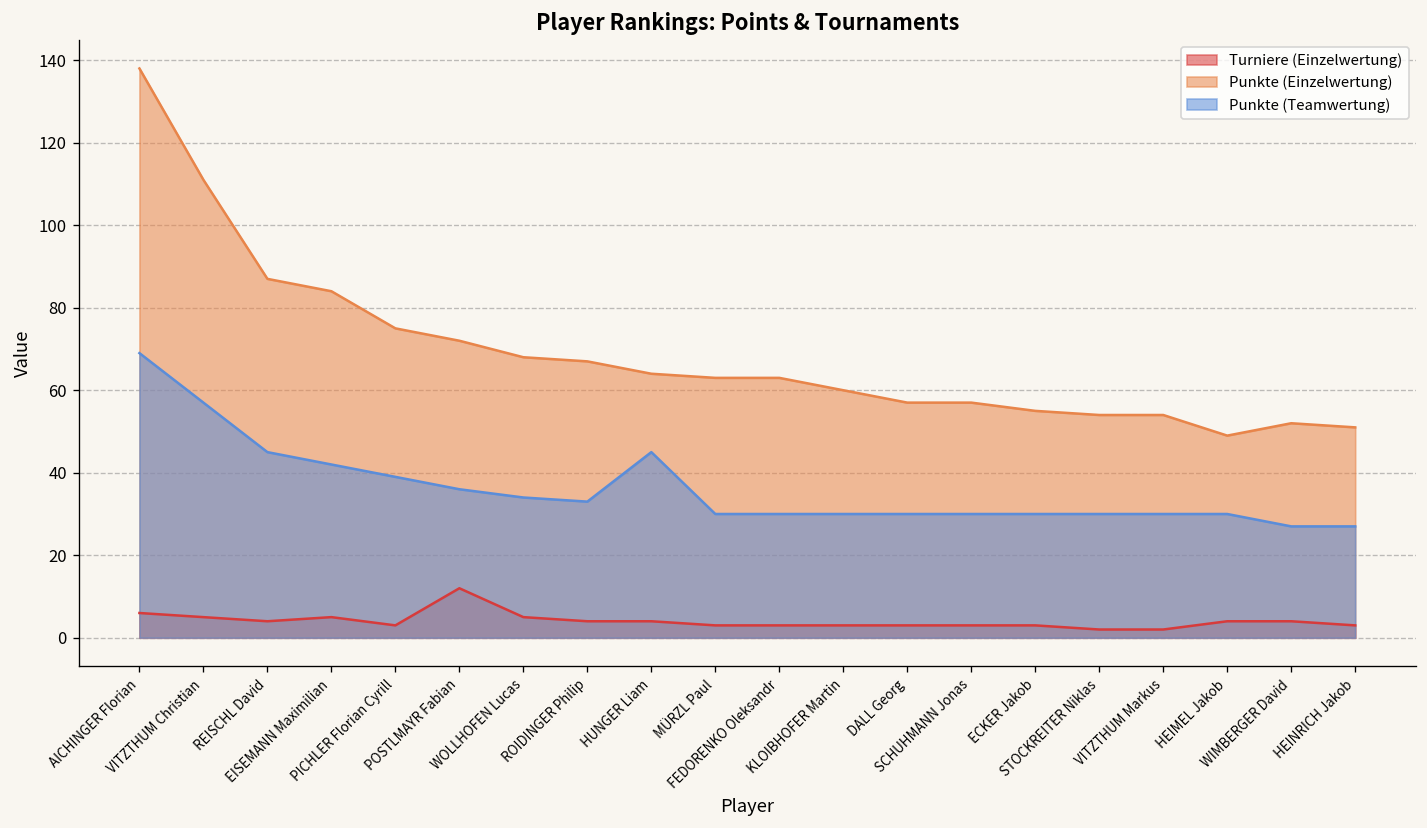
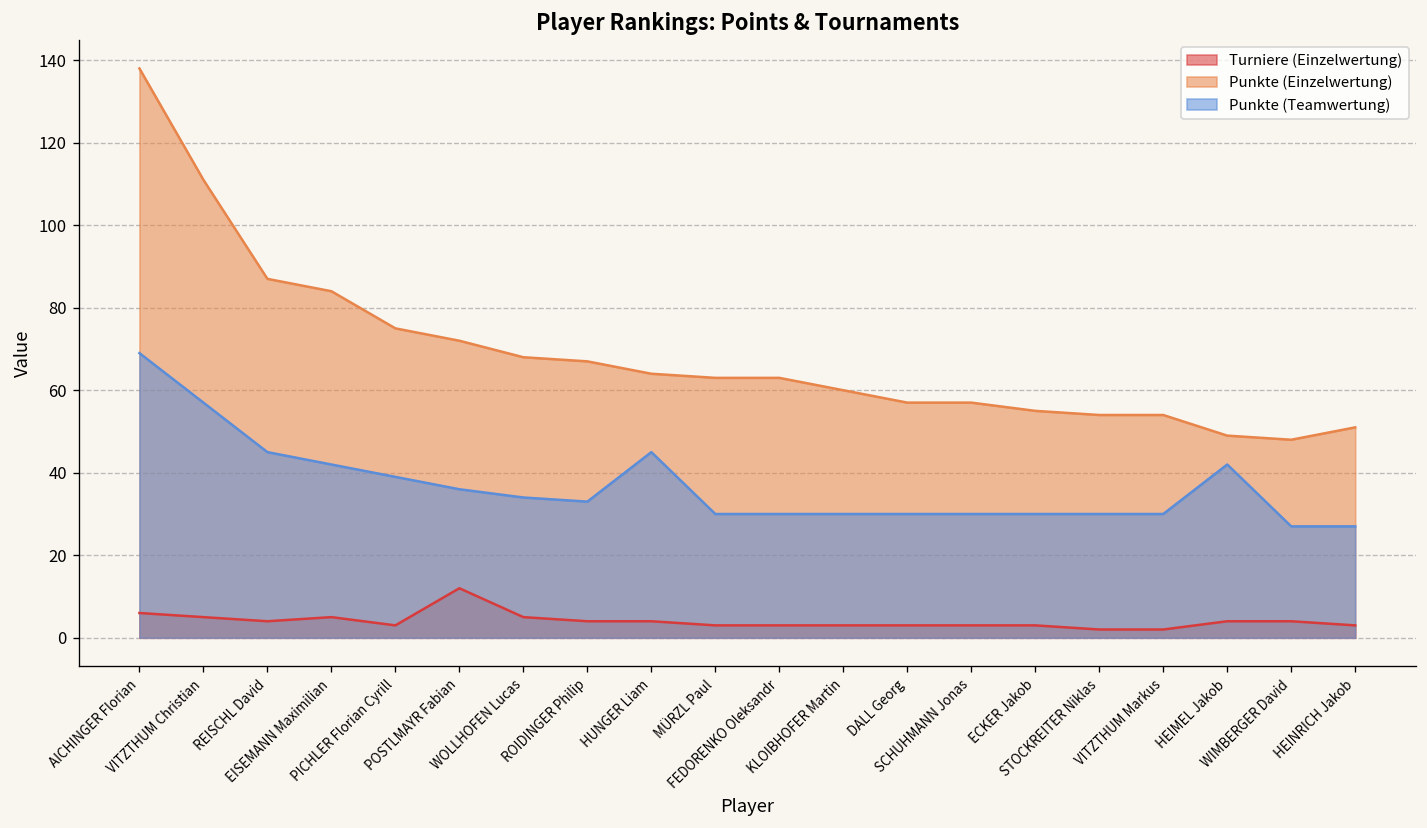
Punkte (Teamwertung), HEIMEL Jakob: 30 -> 42
Punkte (Einzelwertung), WIMBERGER David: 52 -> 48
